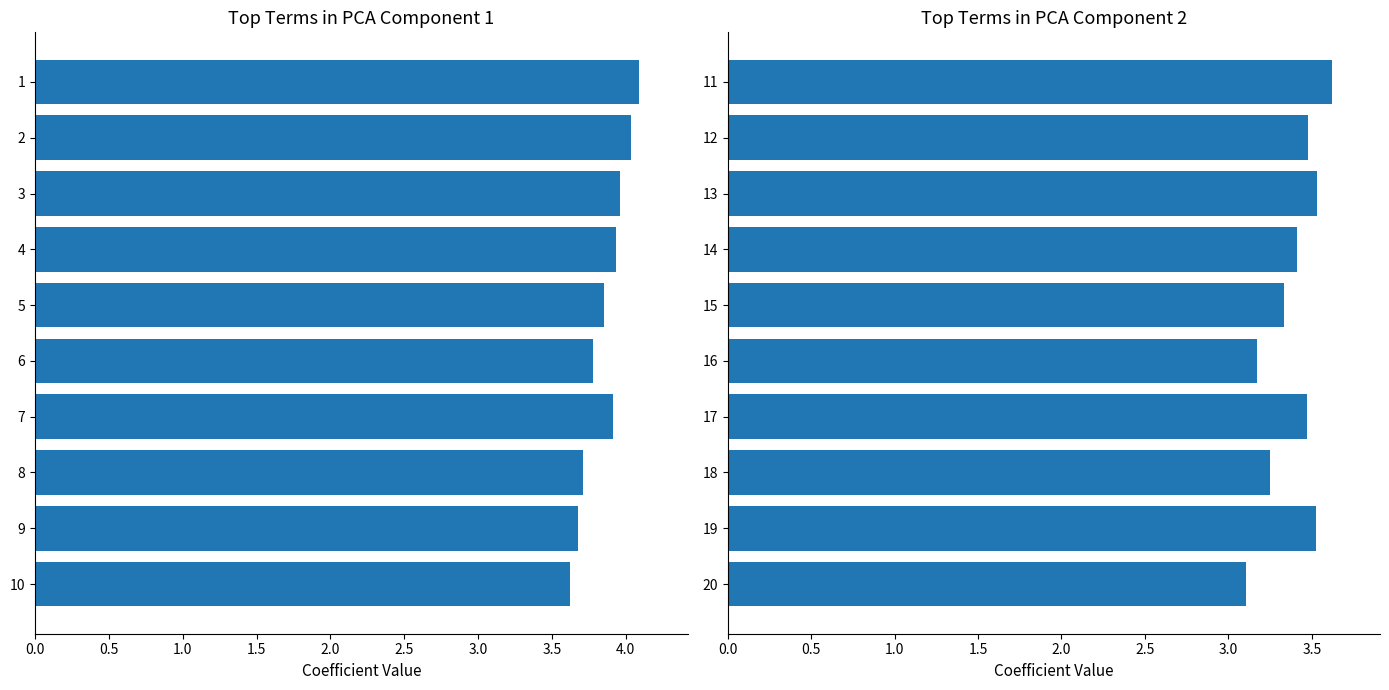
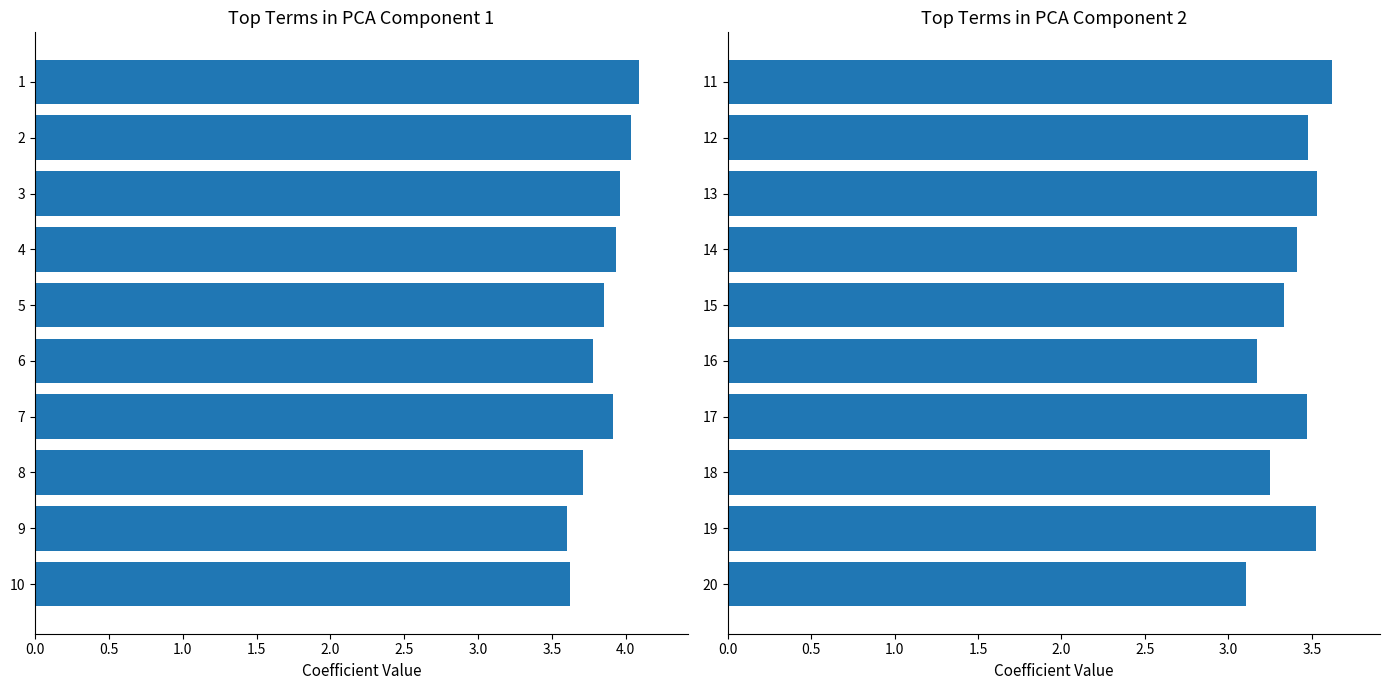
Top Terms in PCA Component 1, 9: 3.68 -> 3.60
